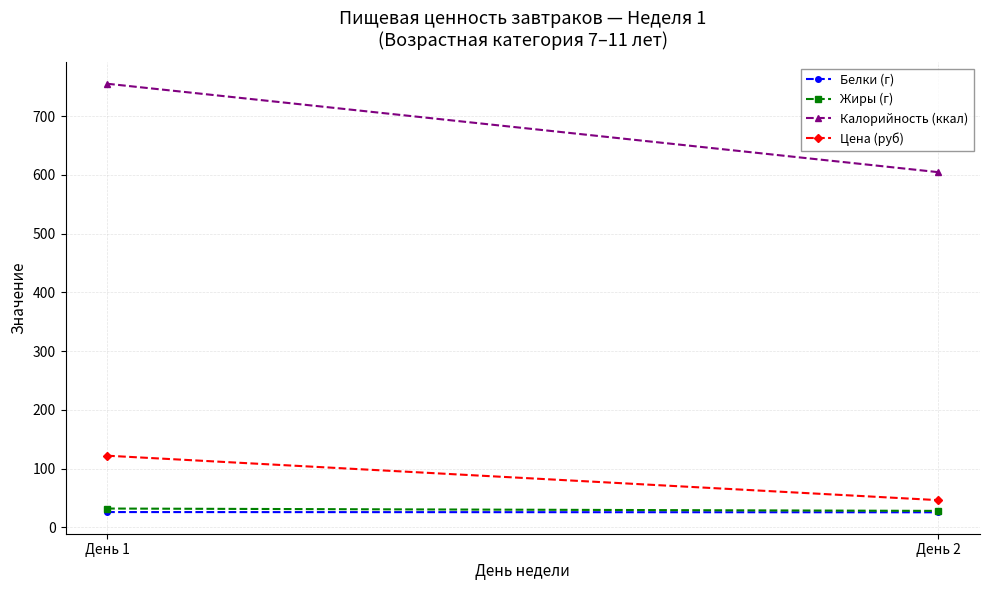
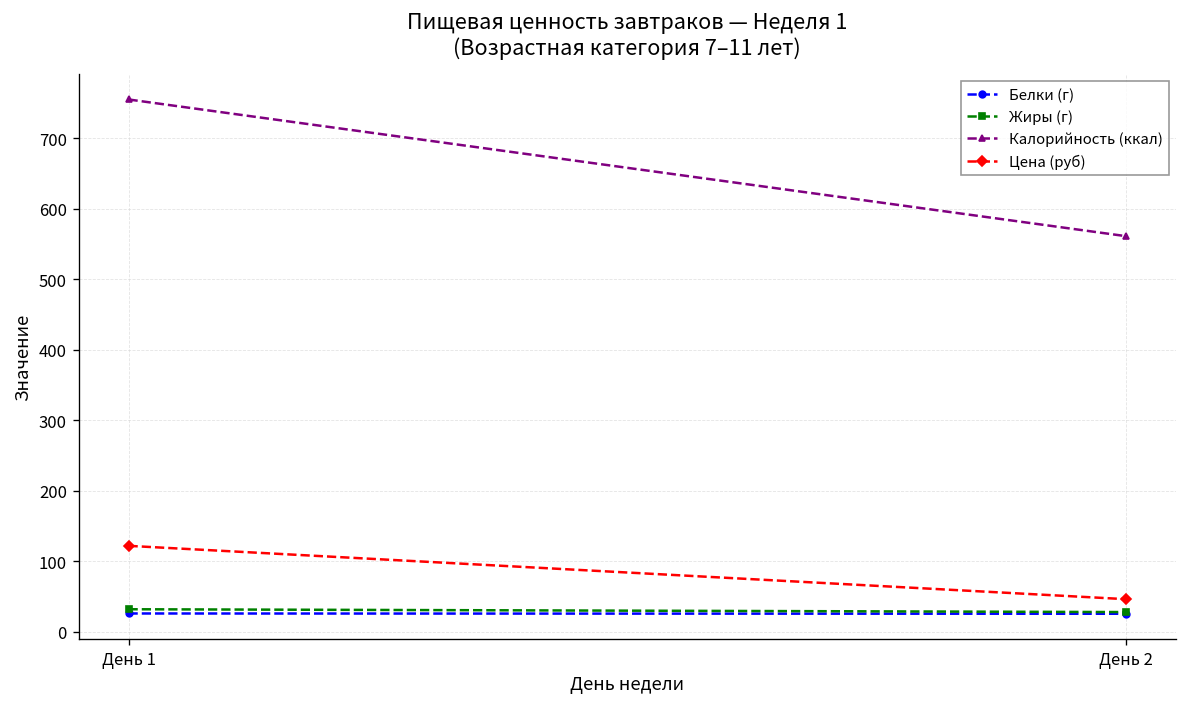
Калорийность (ккал), День 2: 600 -> 560
